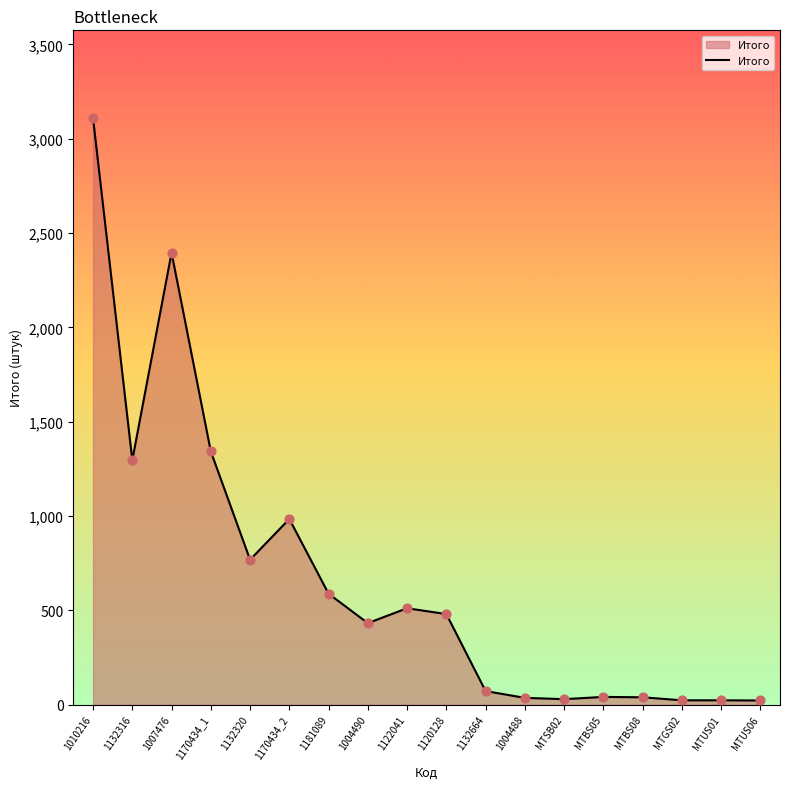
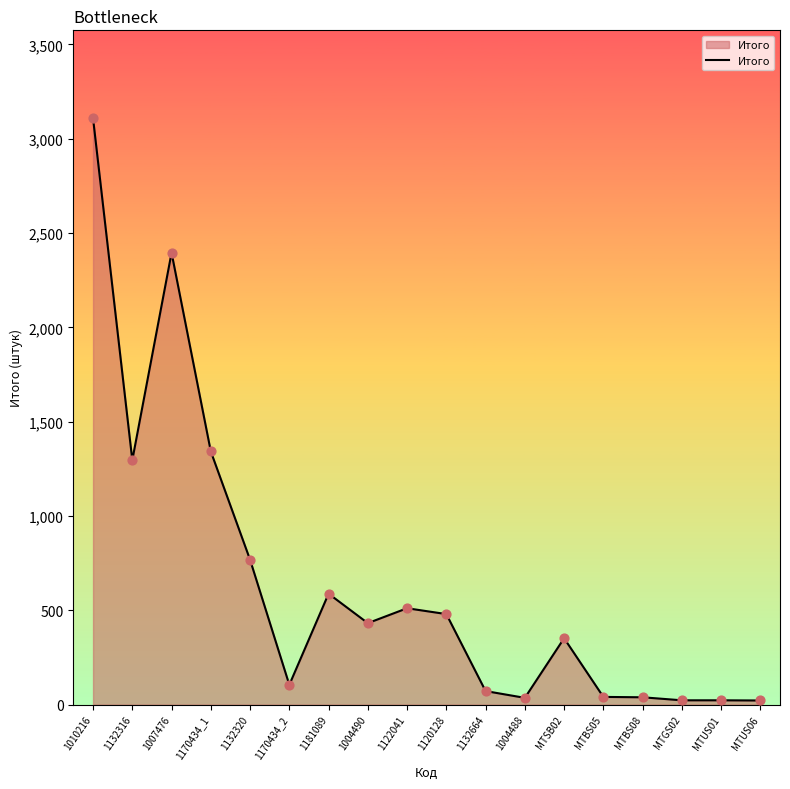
1170434_2: 980 -> 110
MTSB02: 30 -> 350
